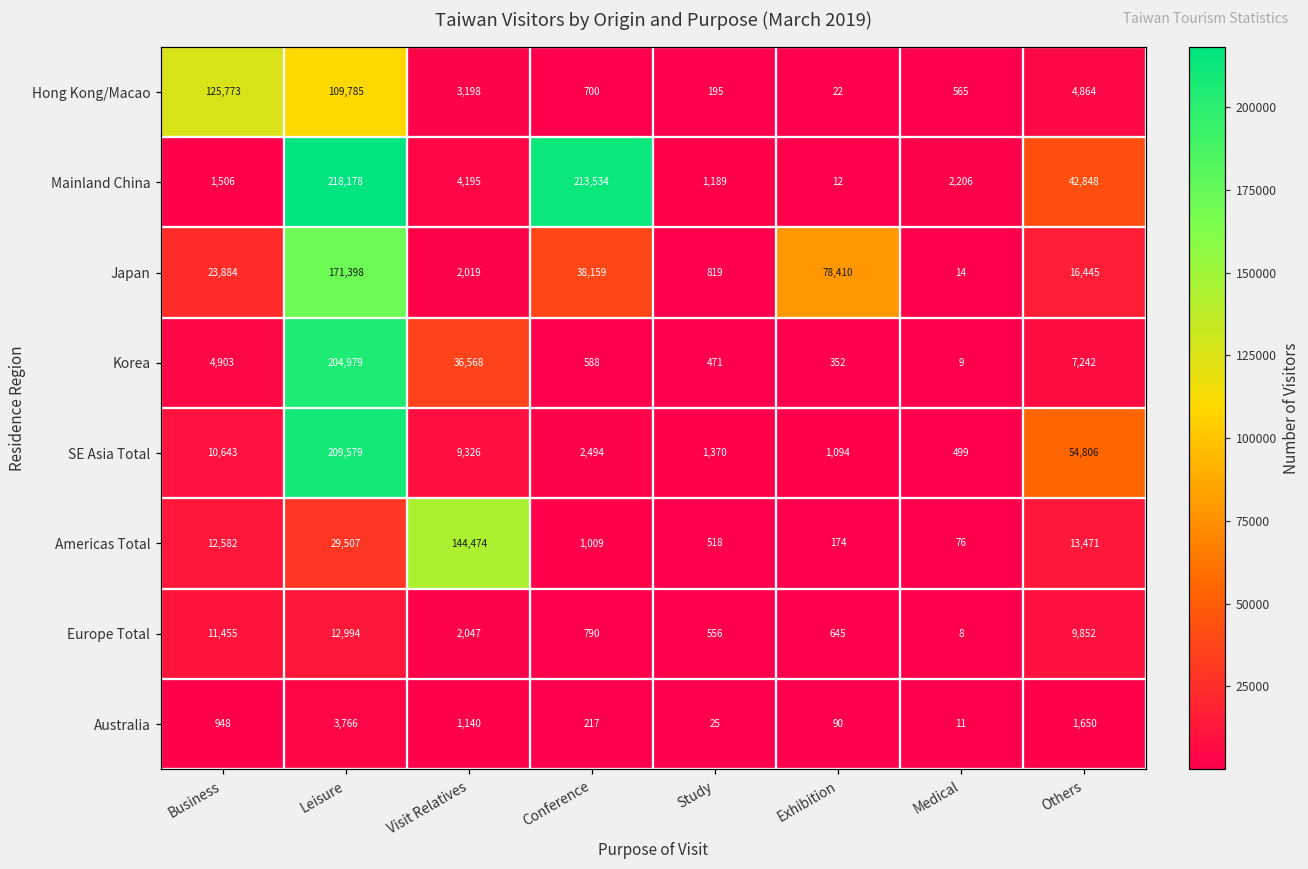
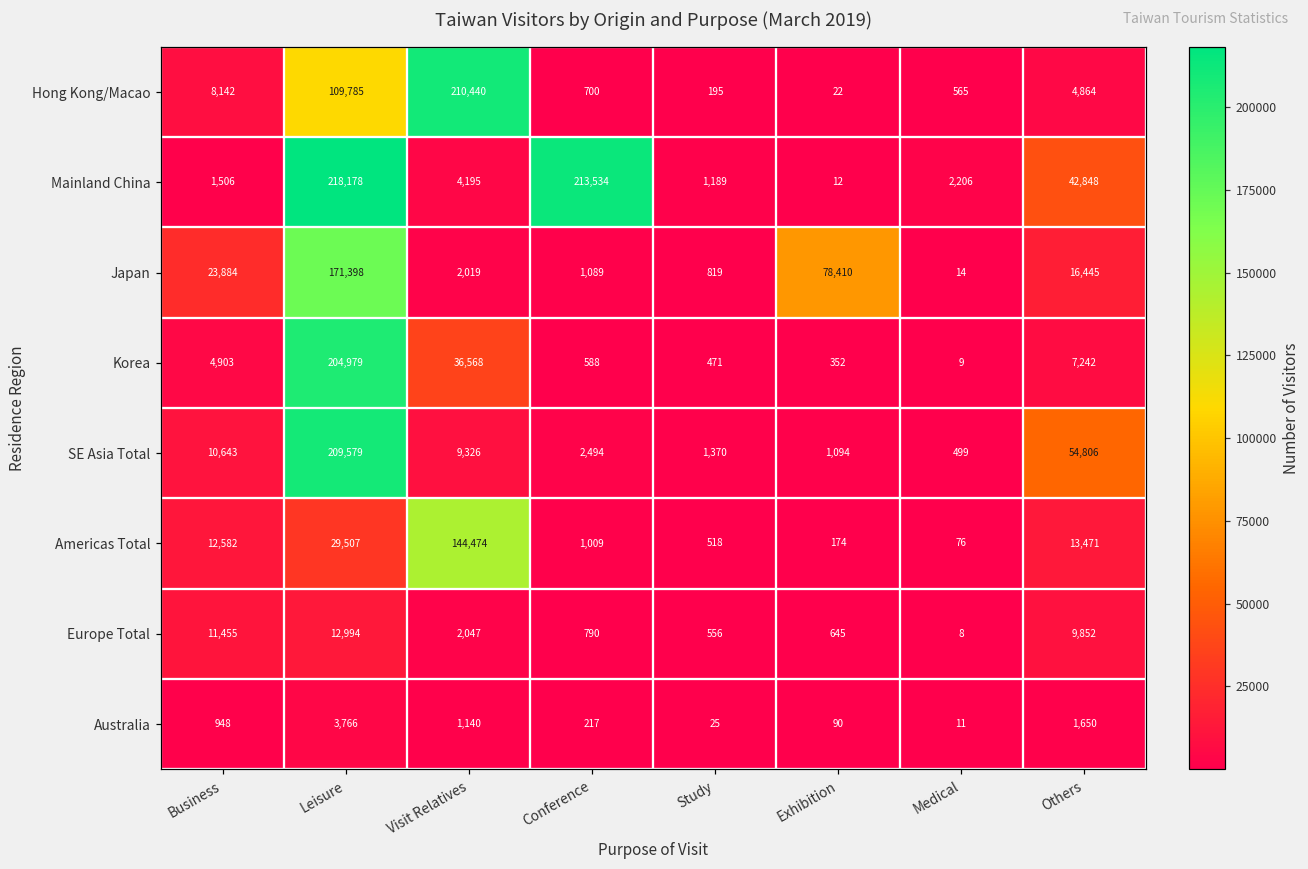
Hong Kong/Macao, Business: 125,773 -> 8,142
Hong Kong/Macao, Visit Relatives: 3,198 -> 210,440
Japan, Conference: 38,159 -> 1,089
